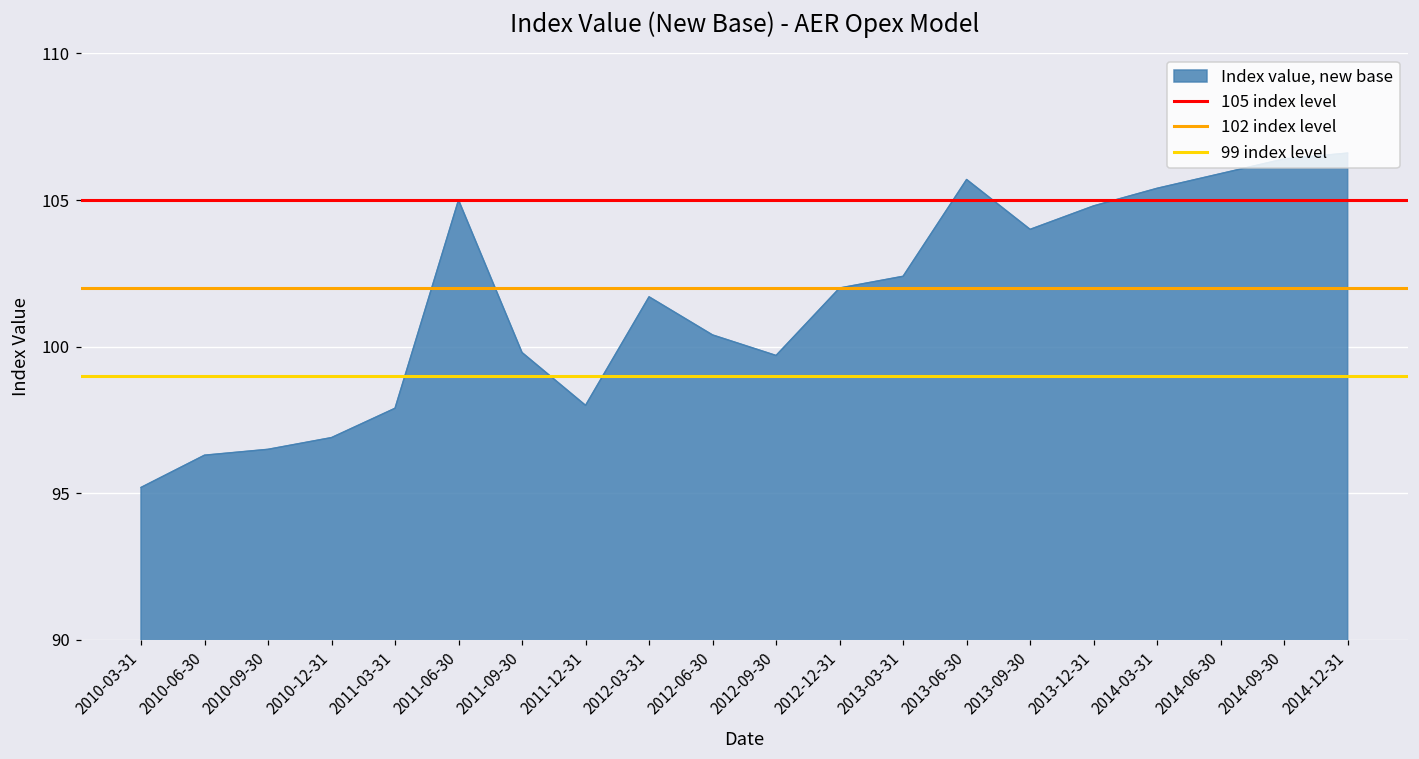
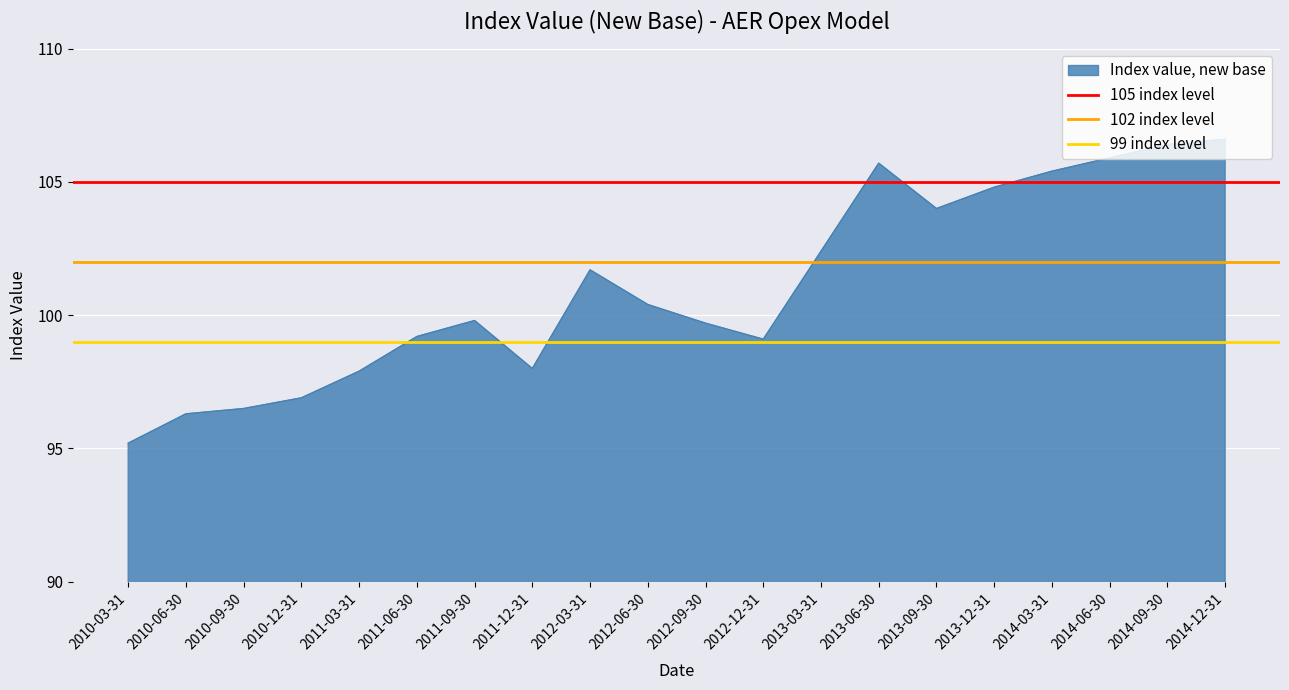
2011-06-30: 105.0 -> 99.2
2012-12-31: 102.0 -> 99.1
